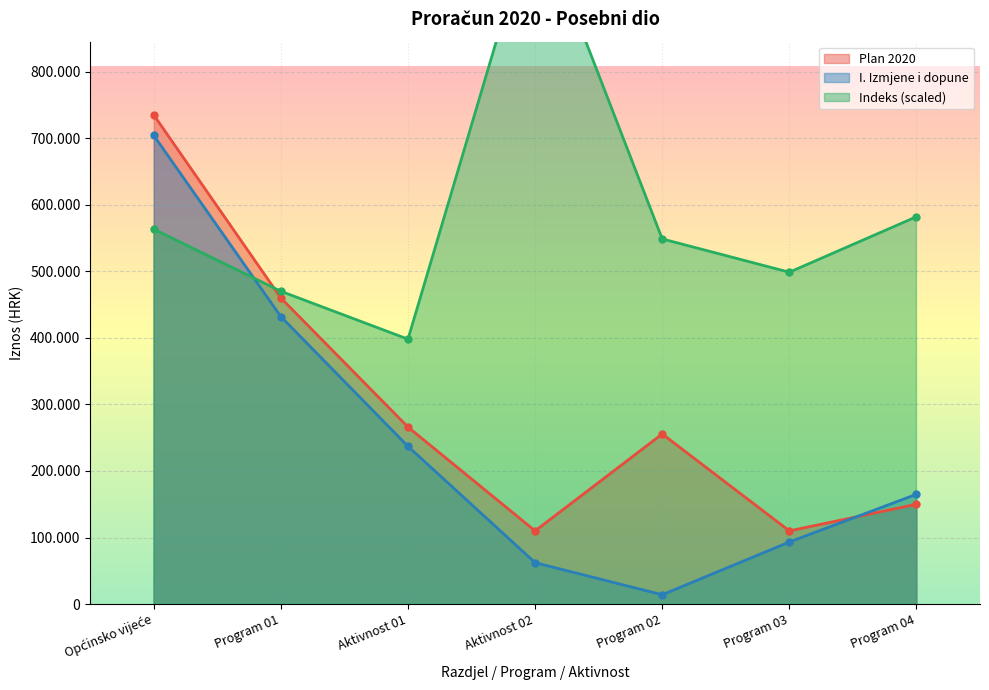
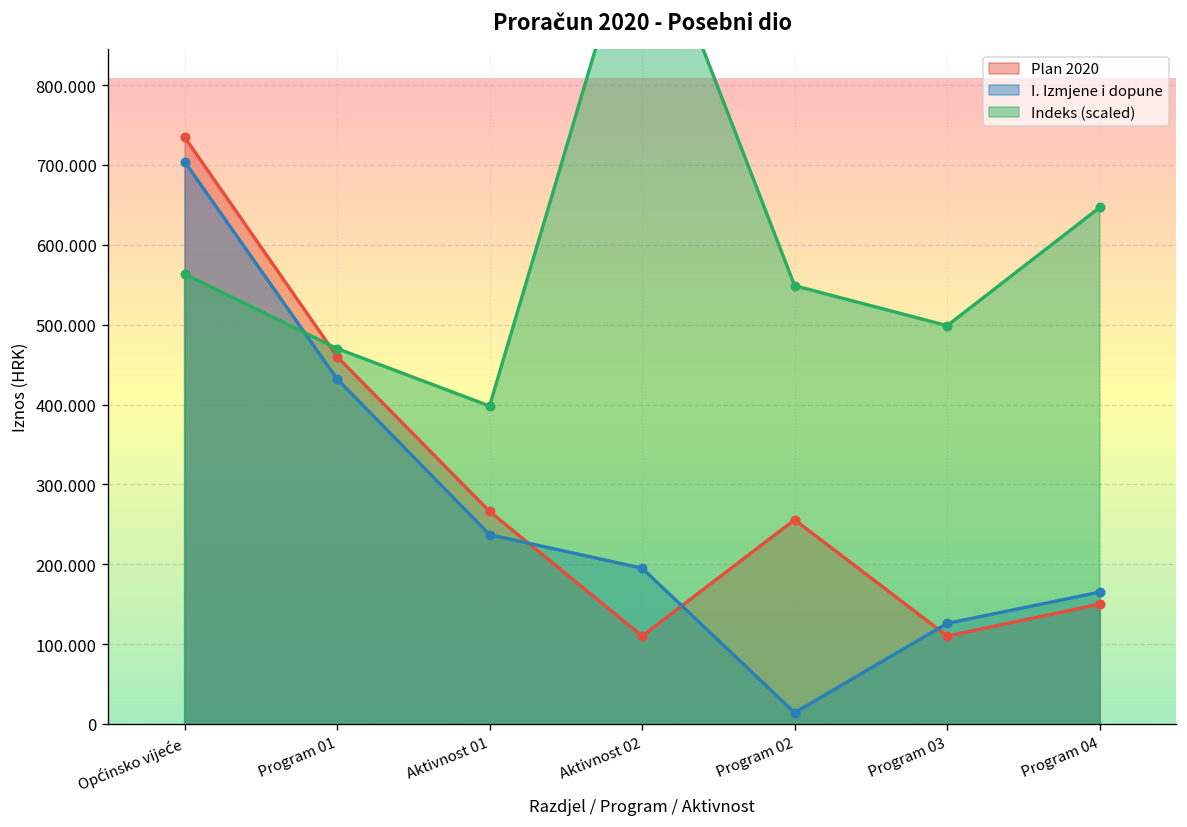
I. Izmjene i dopune, Aktivnost 02: 60 -> 200
I. Izmjene i dopune, Program 03: 90 -> 130
Indeks (scaled), Program 04: 580 -> 650
